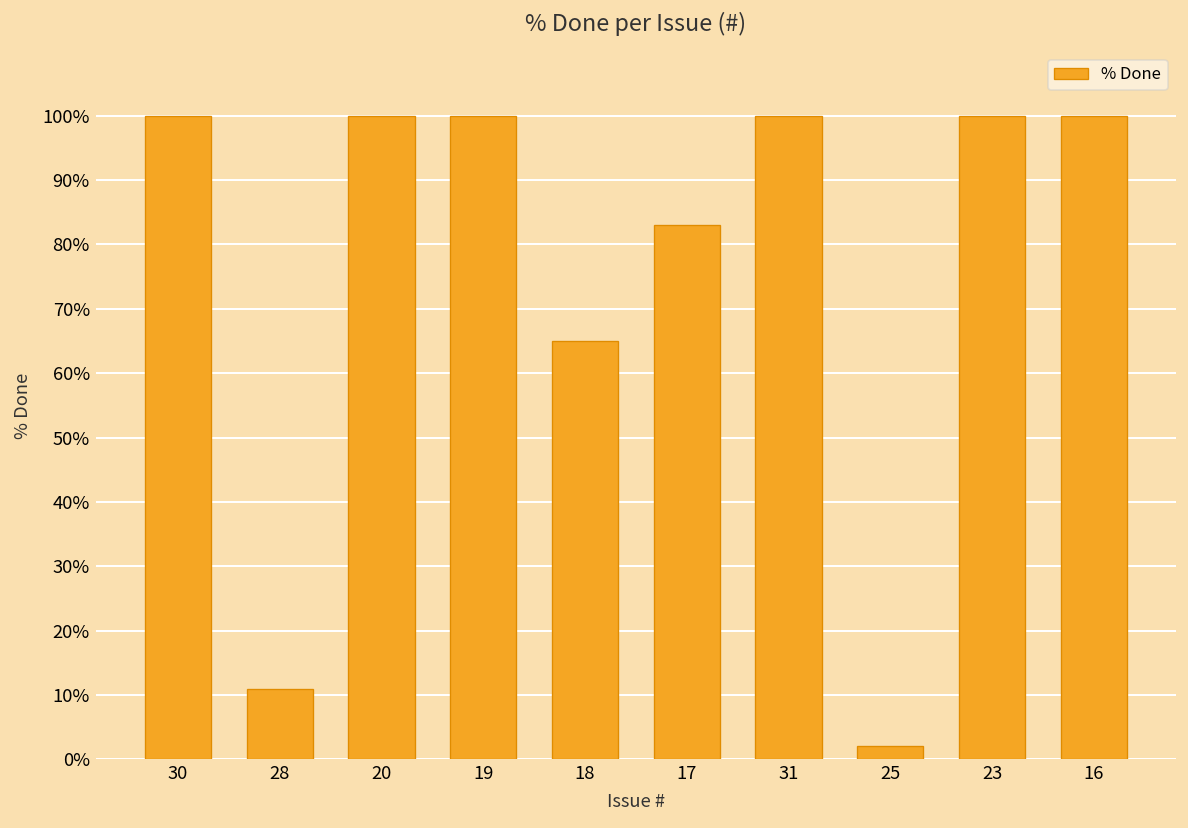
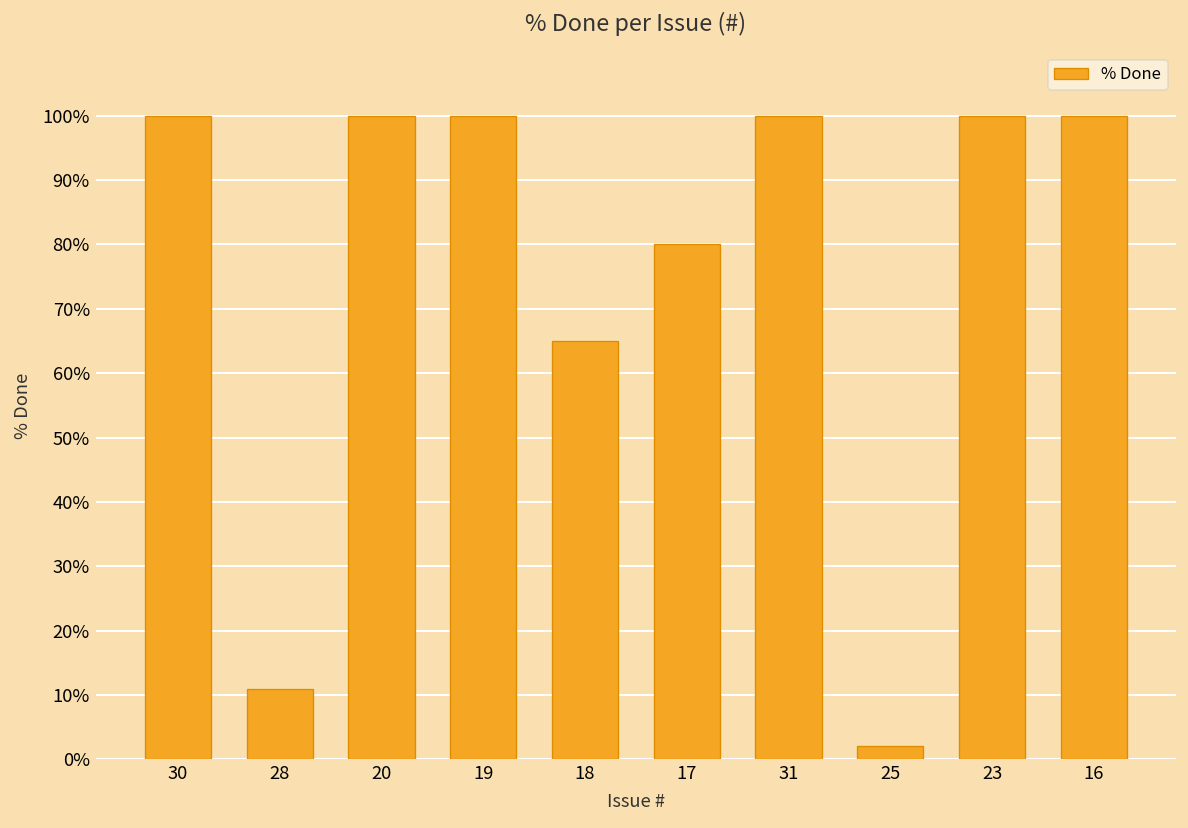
17: 83% -> 80%
